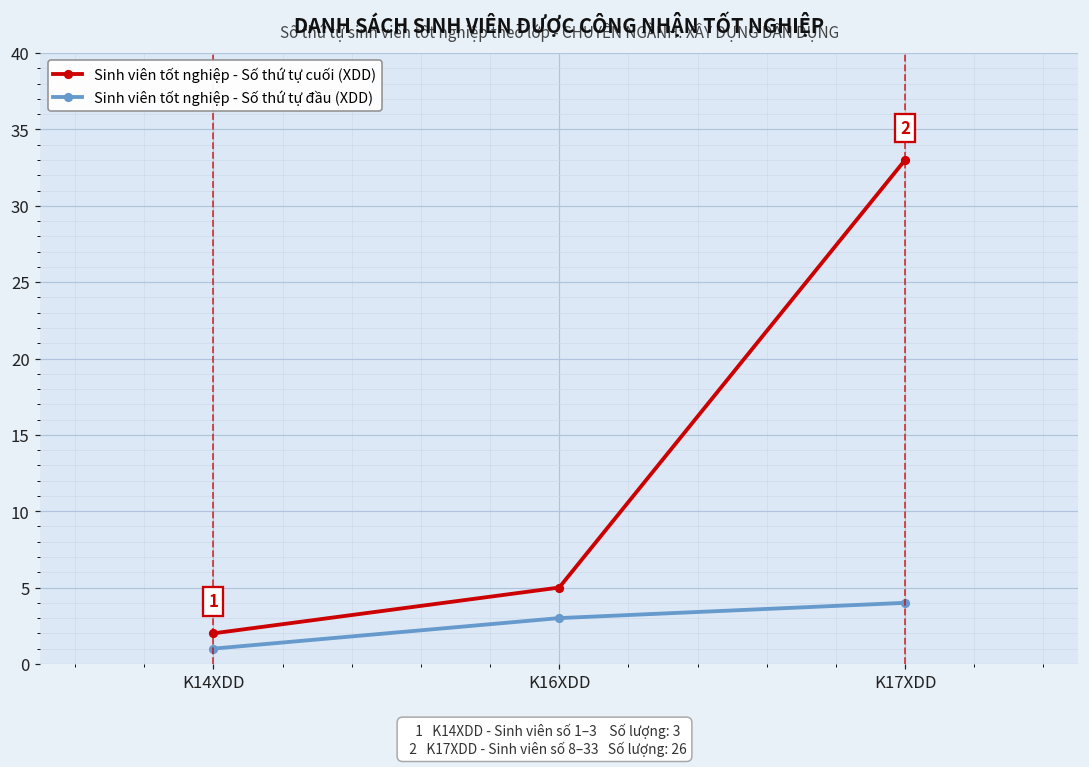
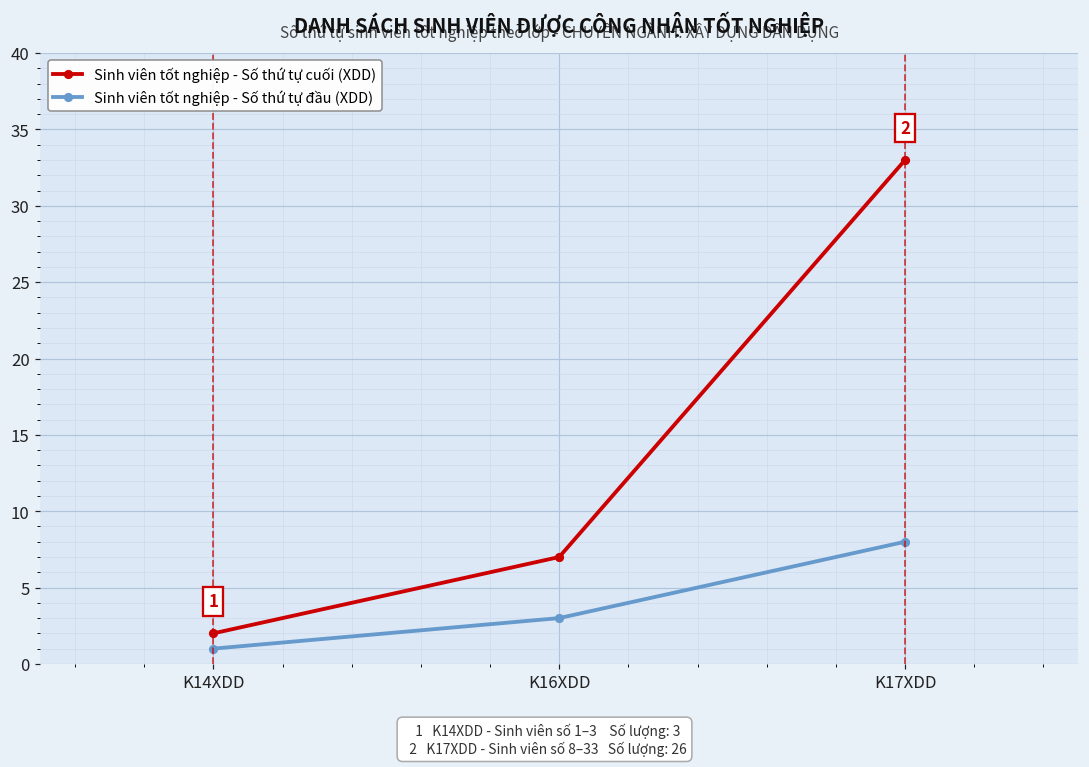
Sinh viên tốt nghiệp - Số thứ tự cuối (XDD), K16XDD: 5 -> 7
Sinh viên tốt nghiệp - Số thứ tự đầu (XDD), K17XDD: 4 -> 8
